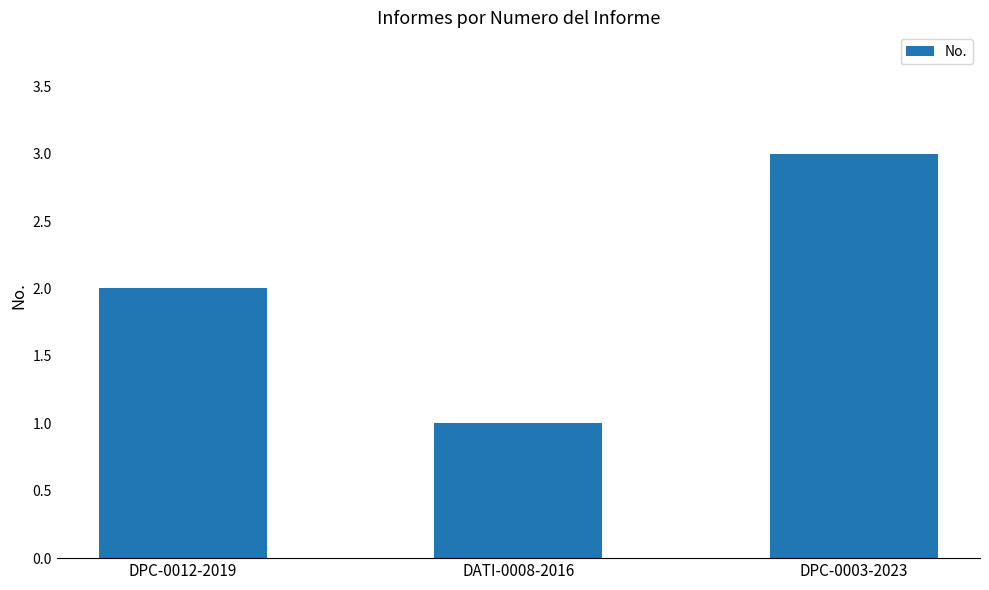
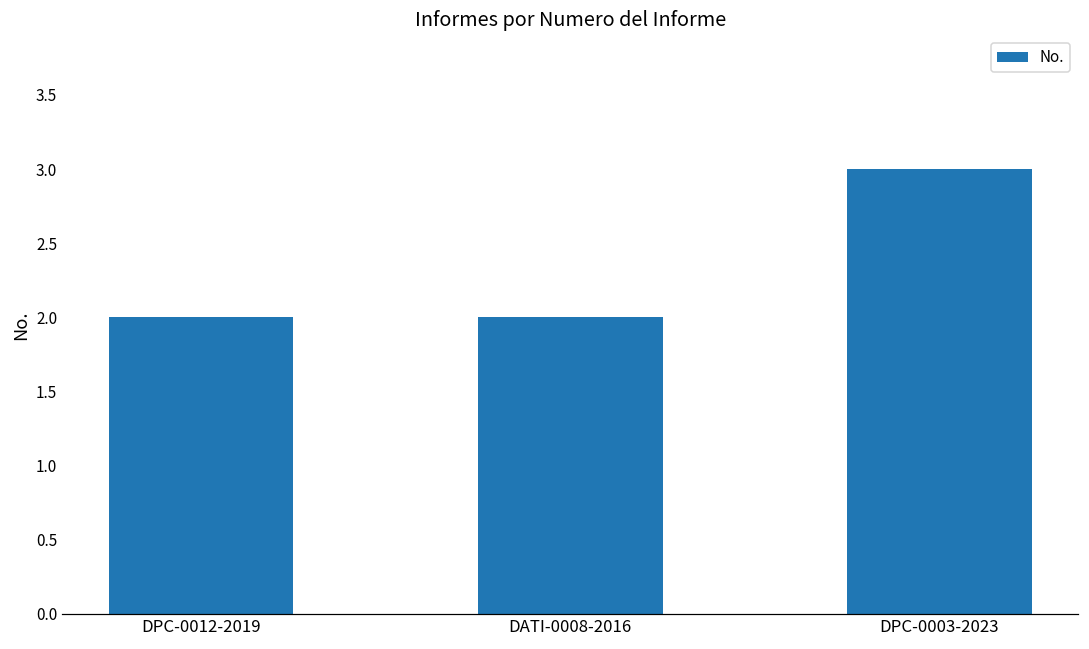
DATI-0008-2016: 1 -> 2
